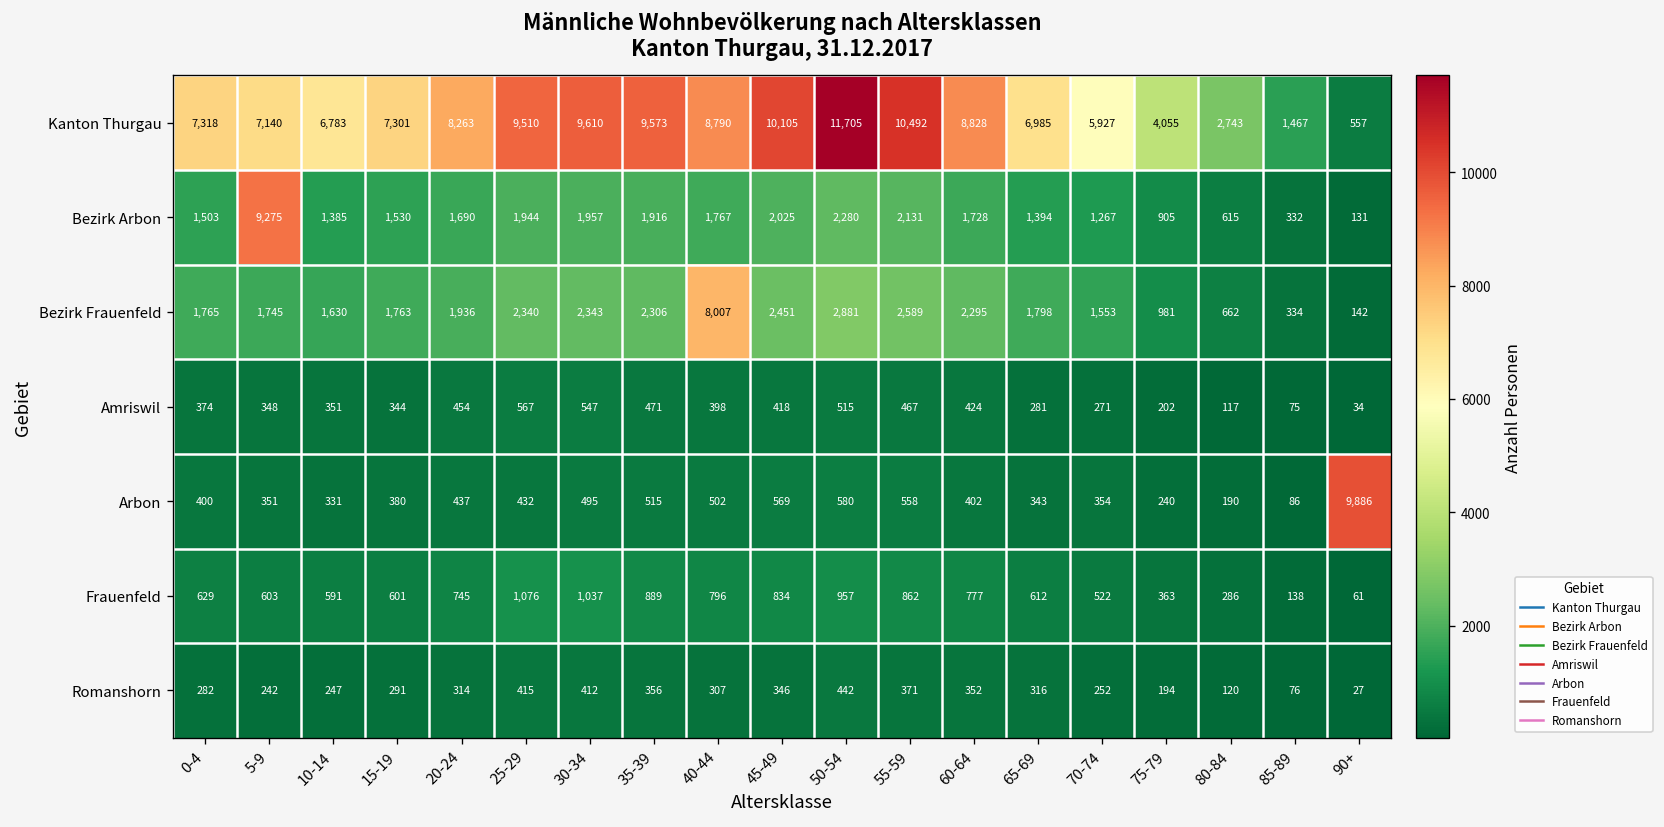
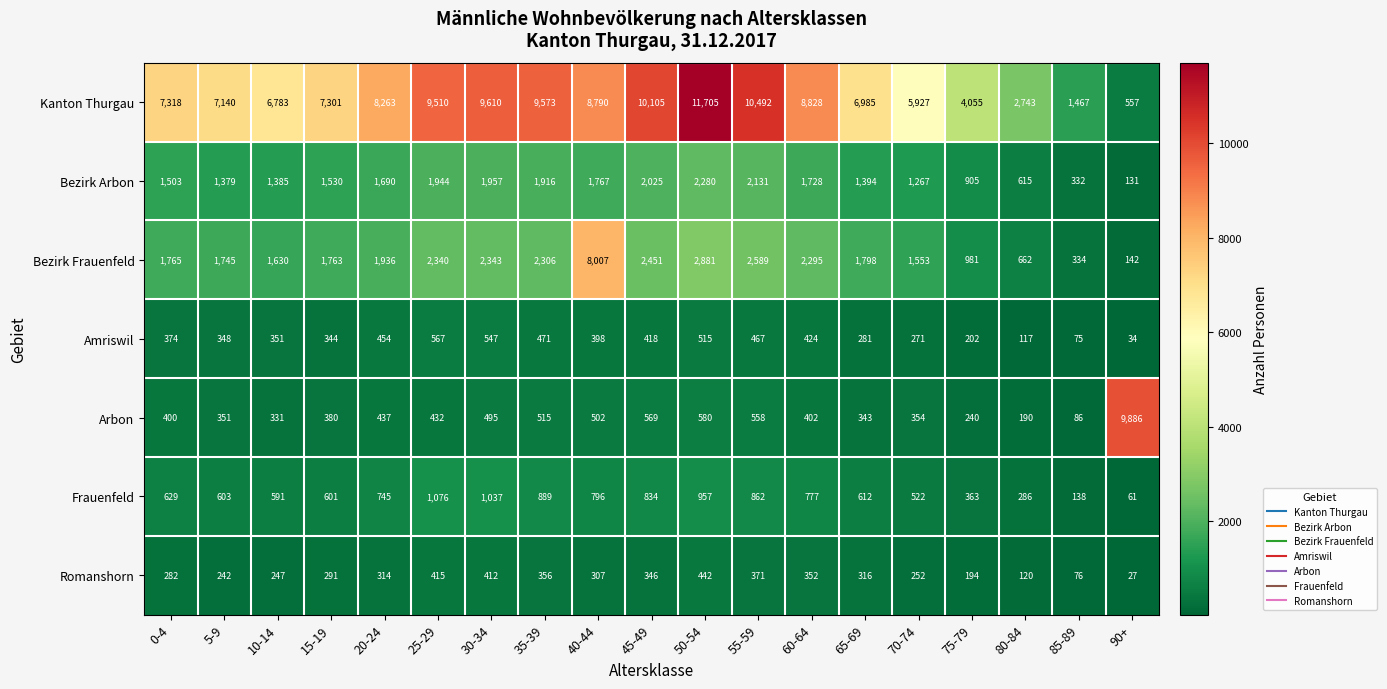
Bezirk Arbon, 5-9: 9,275 -> 1,379
